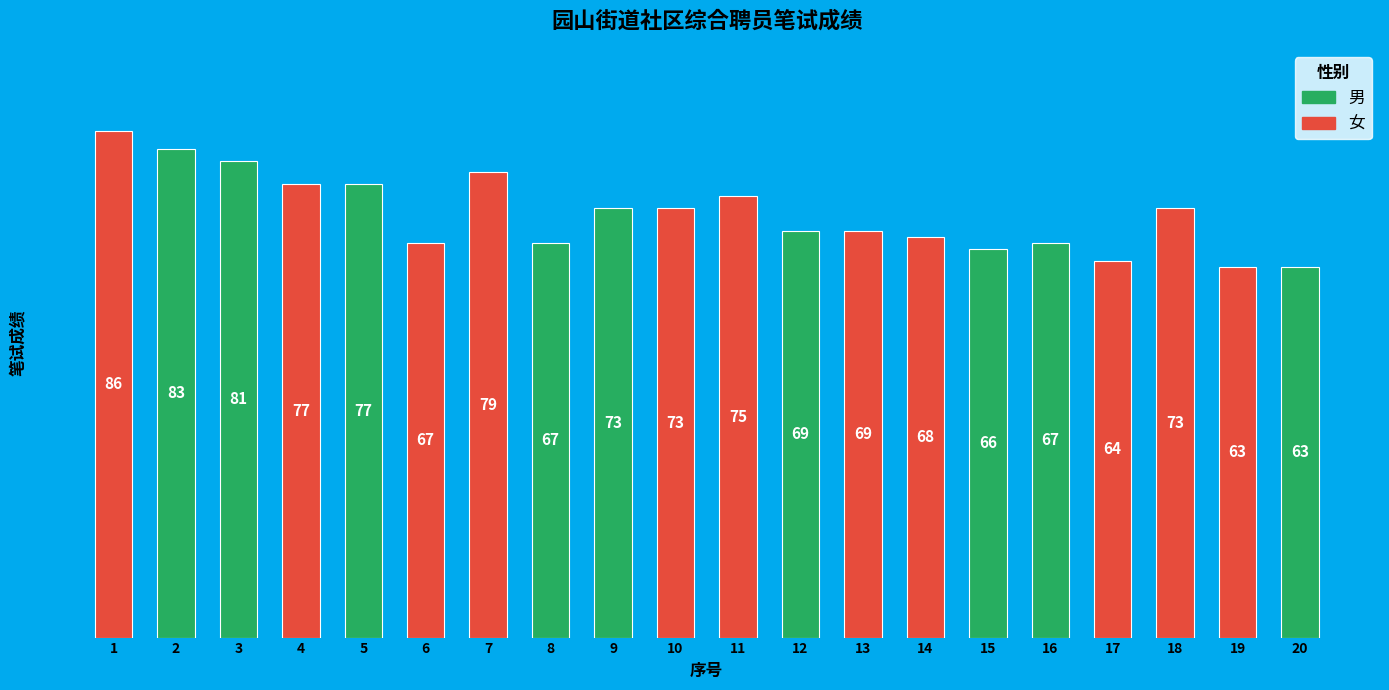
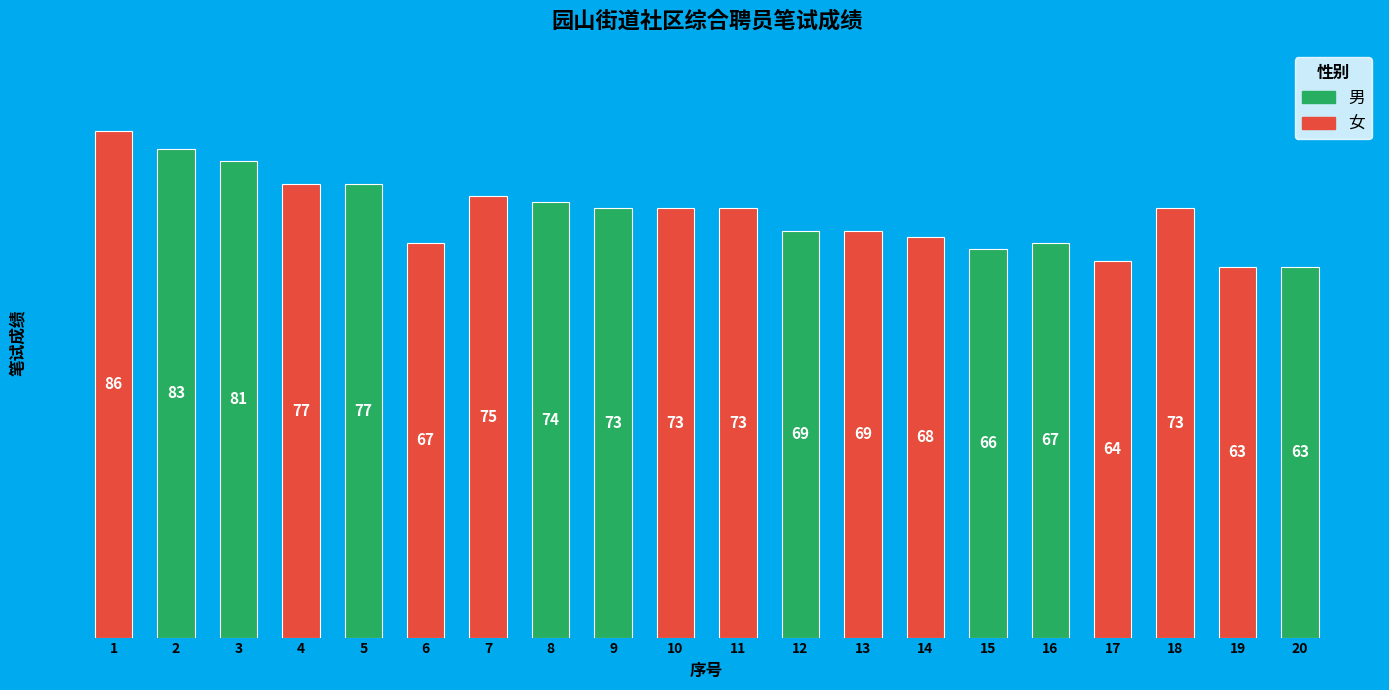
7: 79 -> 75
8: 67 -> 74
11: 75 -> 73
